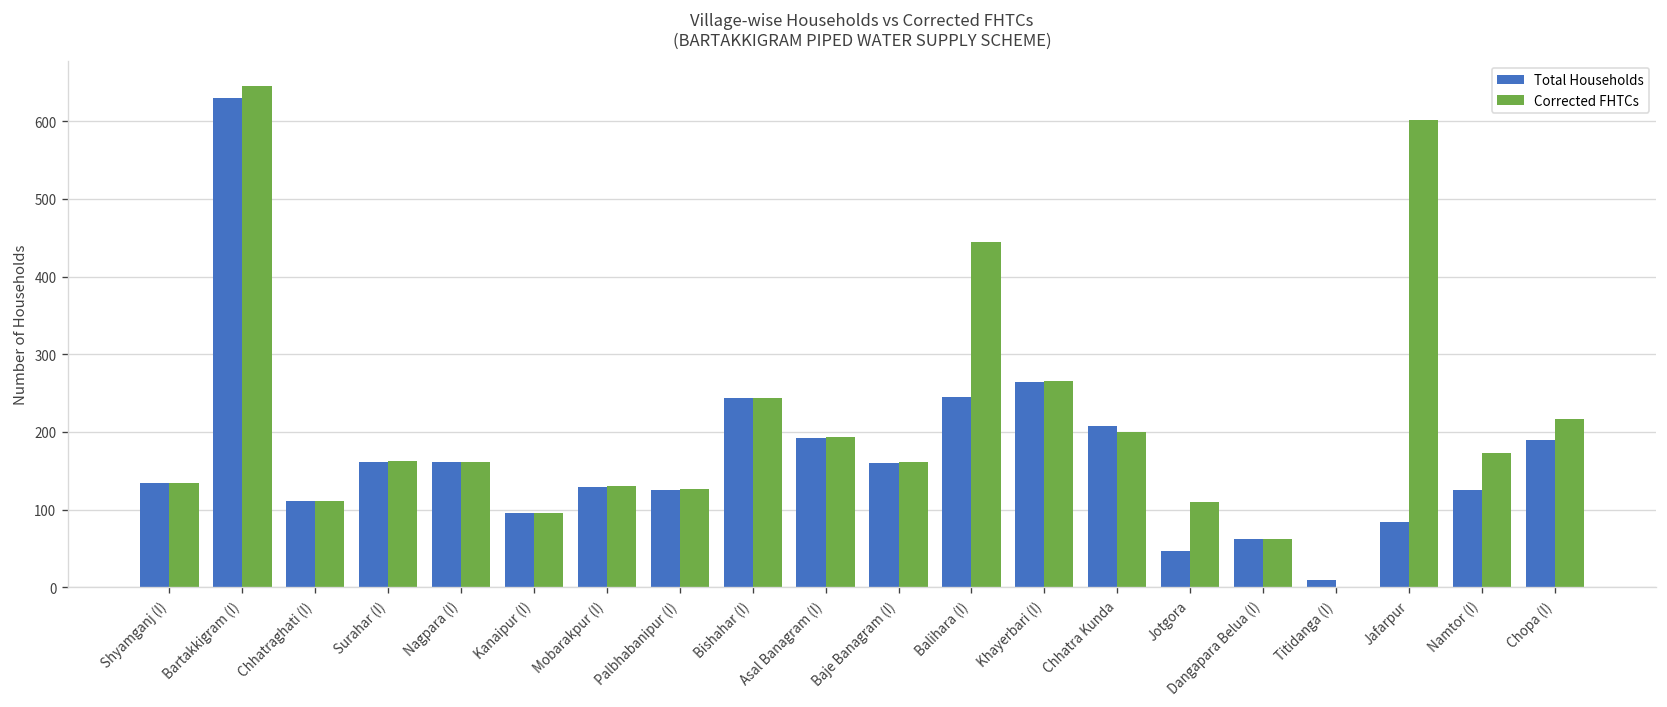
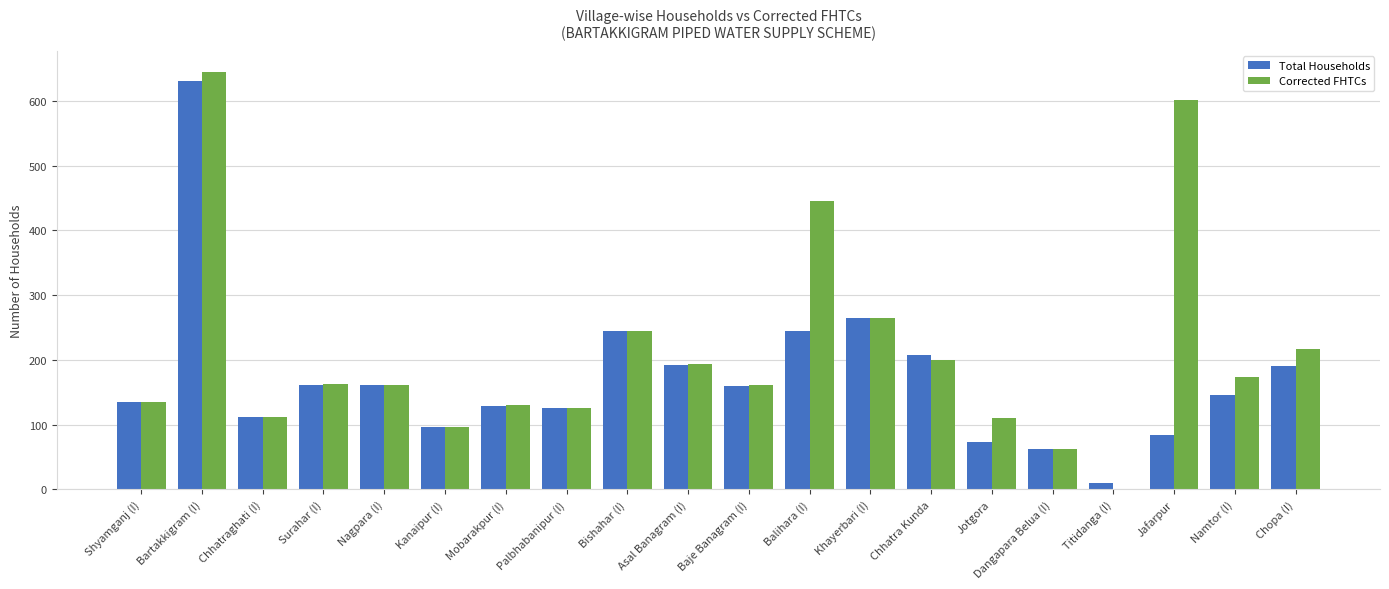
Total Households, Jotgora: 50 -> 70
Total Households, Namtor (I): 130 -> 150
